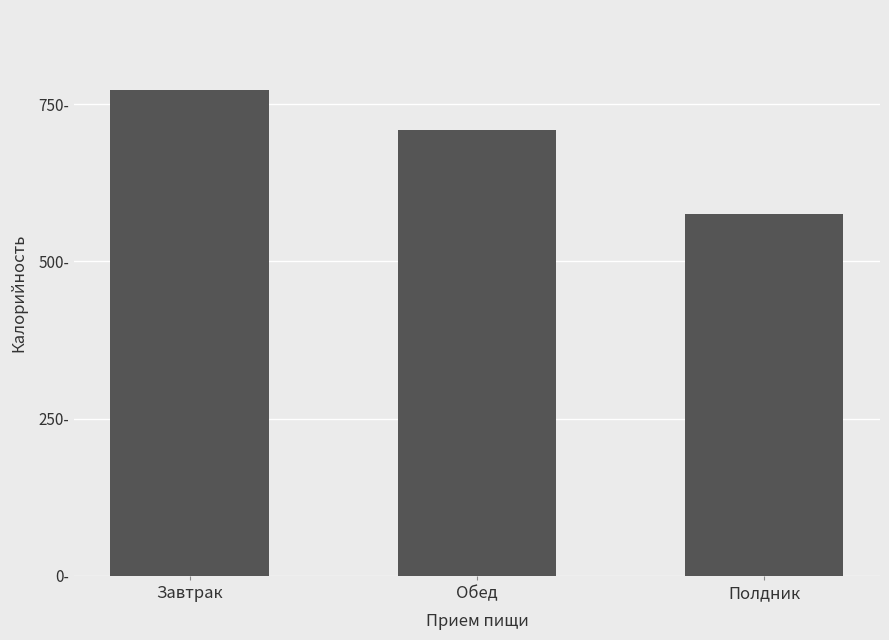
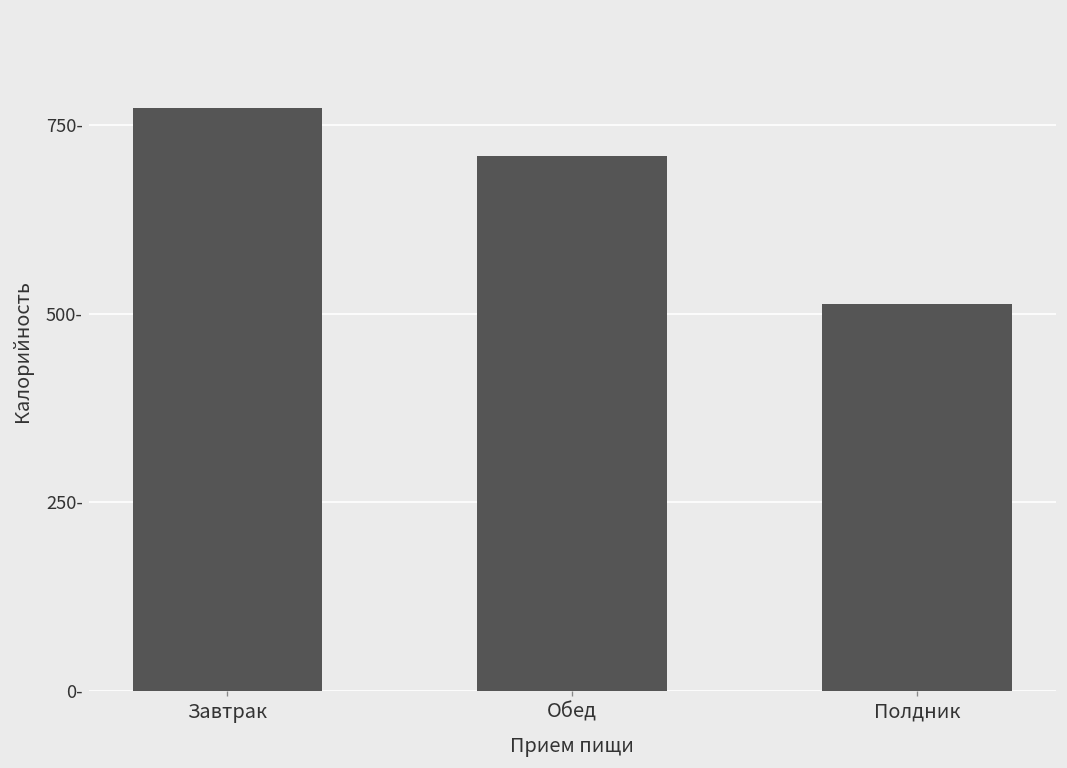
Полдник: 580- -> 510-
